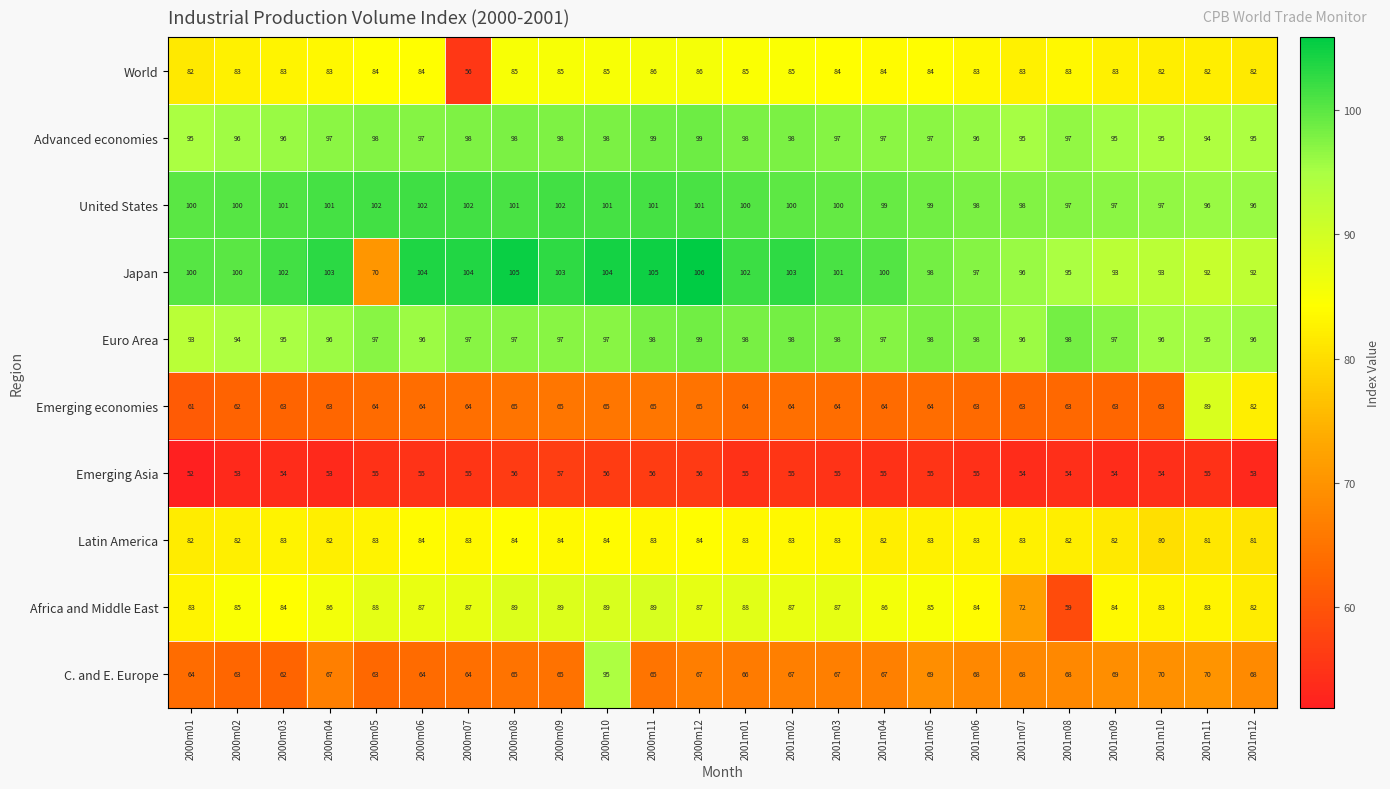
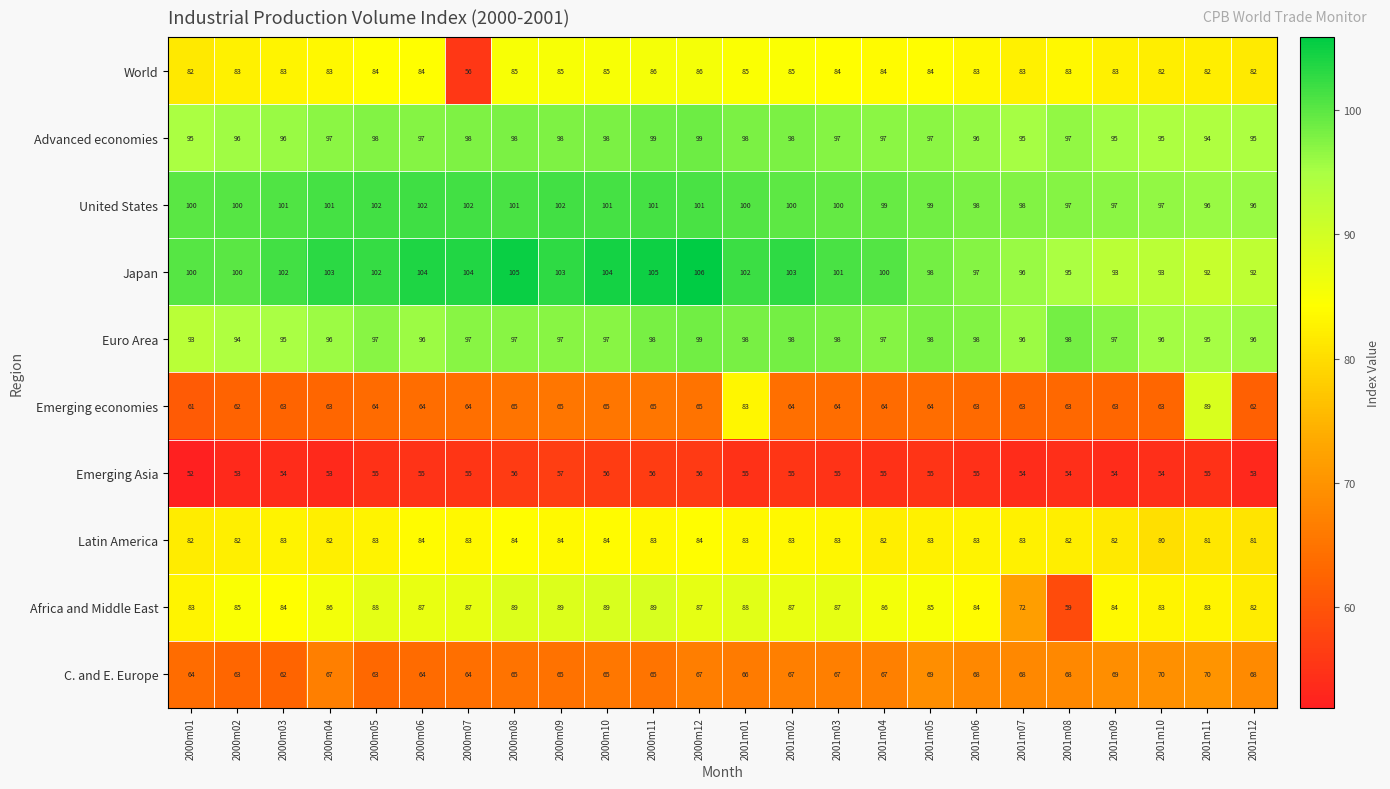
Japan, 2000m05: 70 -> 102
Emerging economies, 2001m01: 64 -> 83
Emerging economies, 2001m12: 82 -> 62
C. and E. Europe, 2000m10: 95 -> 65
